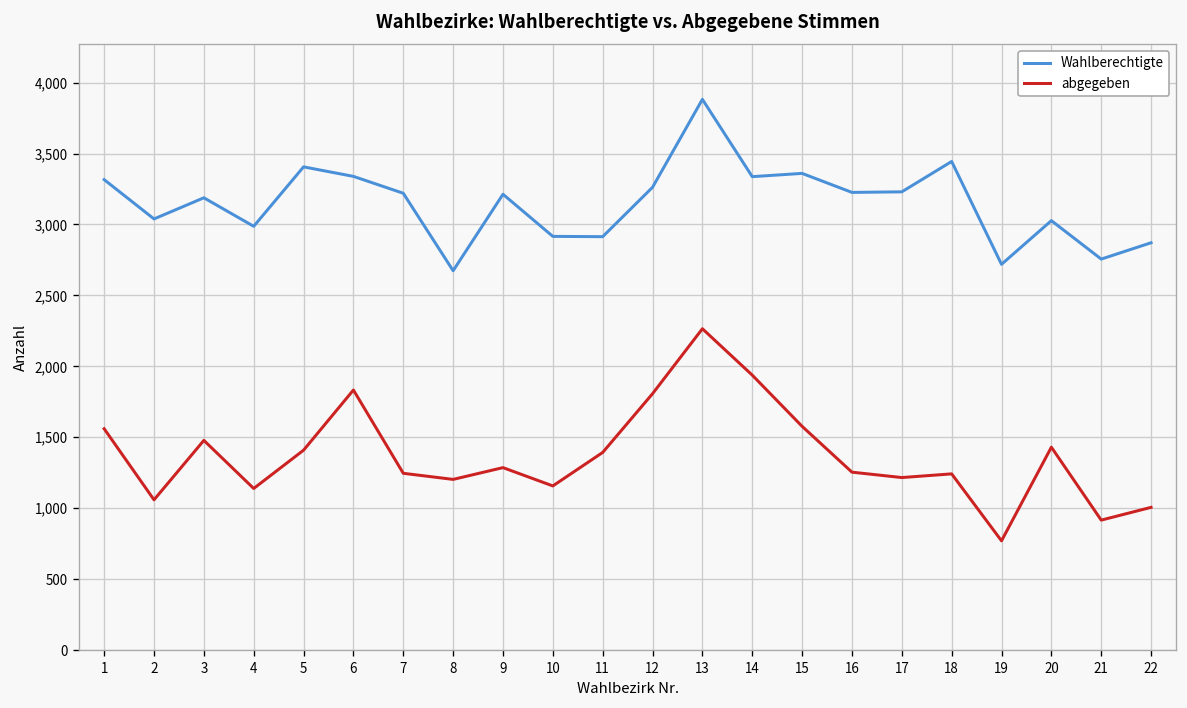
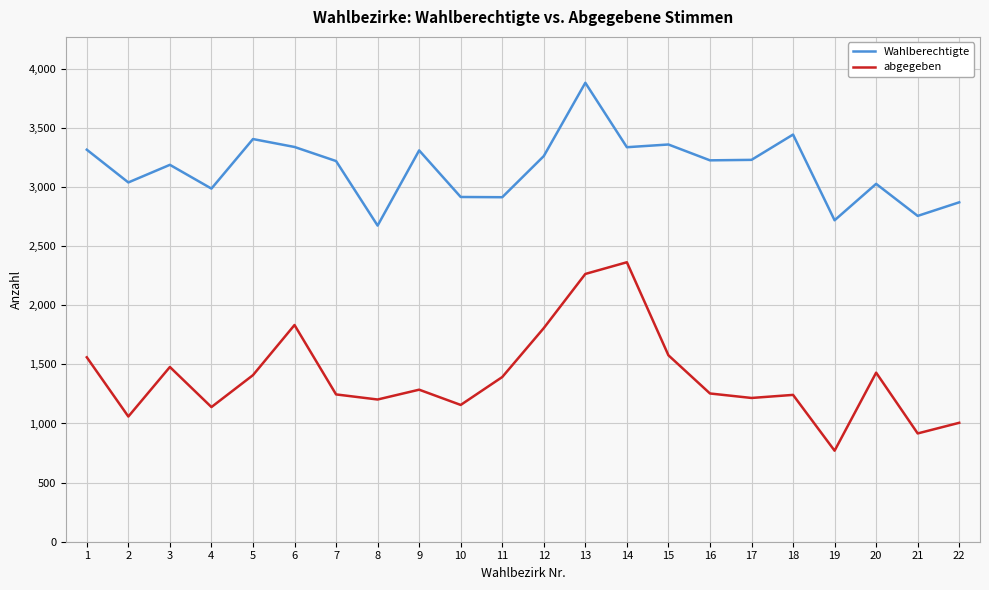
Wahlberechtigte, 9: 3,210 -> 3,310
abgegeben, 14: 1,940 -> 2,360
